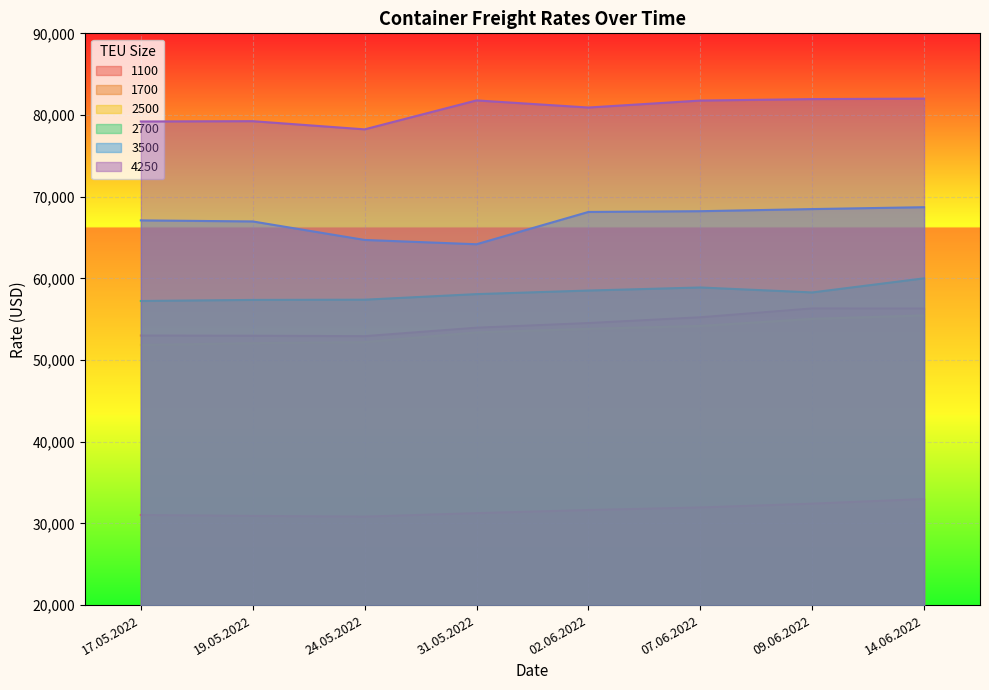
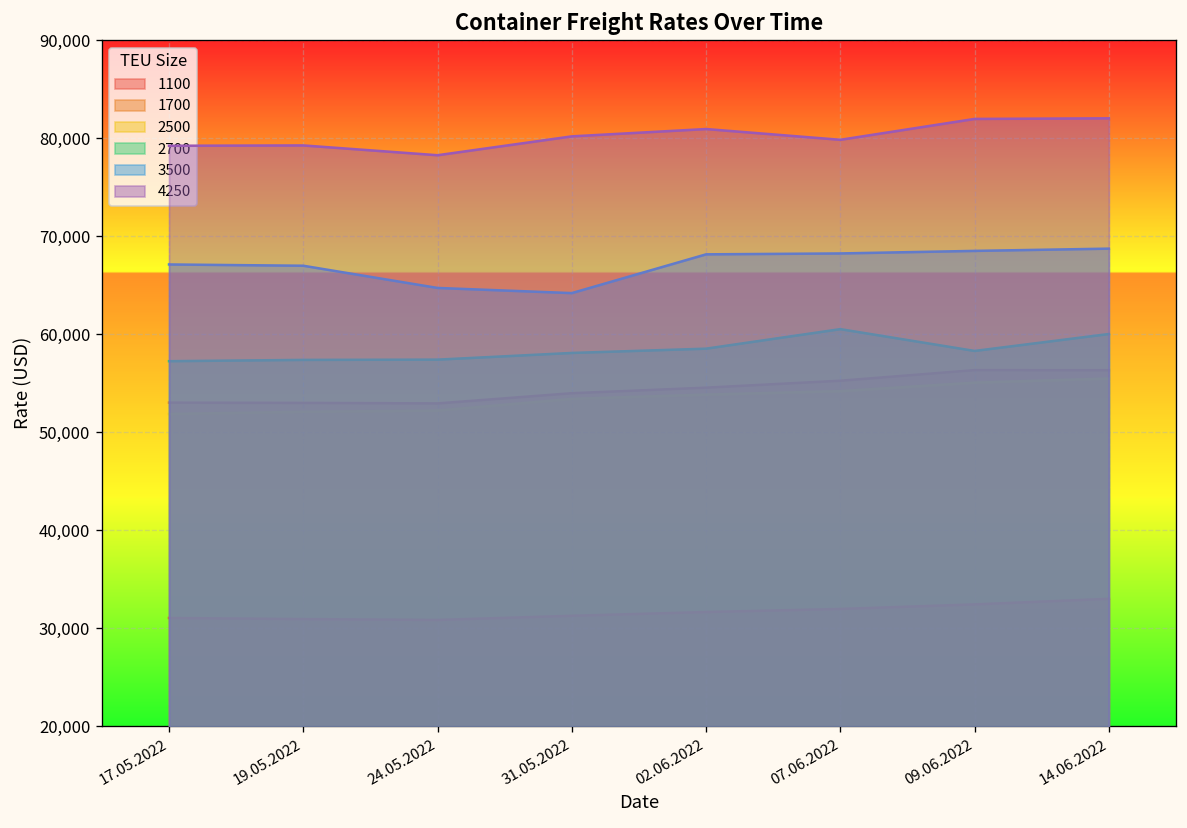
4250, 31.05.2022: 82,000 -> 80,000
2700, 07.06.2022: 59,000 -> 61,000
4250, 07.06.2022: 82,000 -> 80,000
